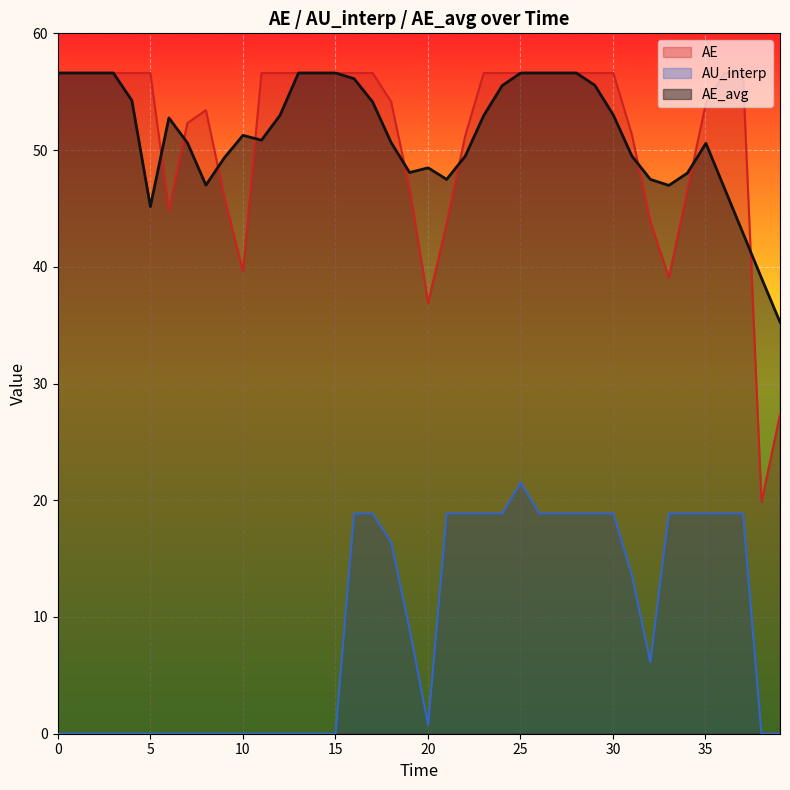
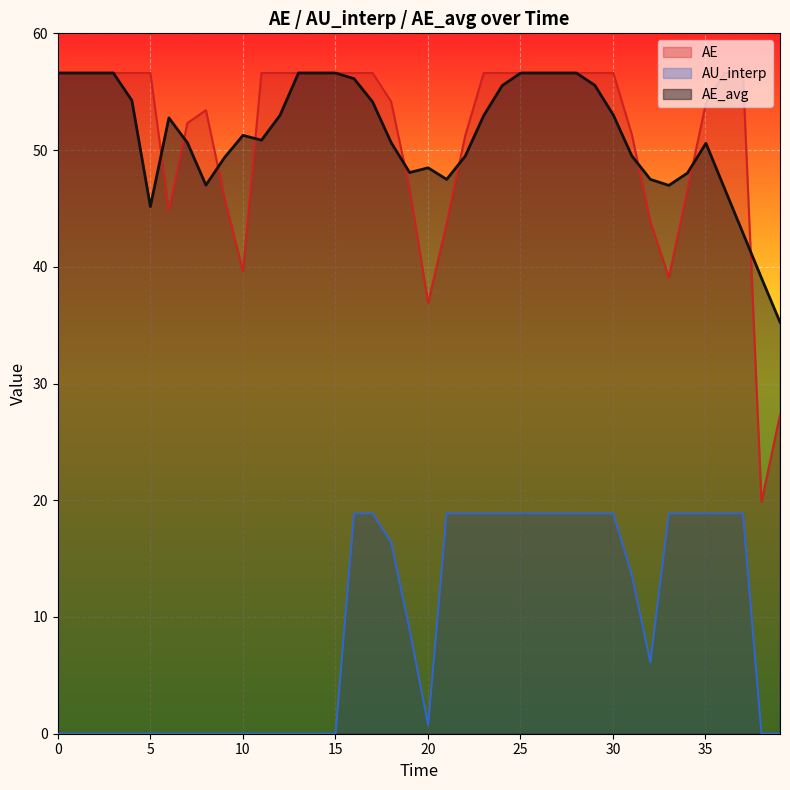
AU_interp, 25: 21.5 -> 18.9
